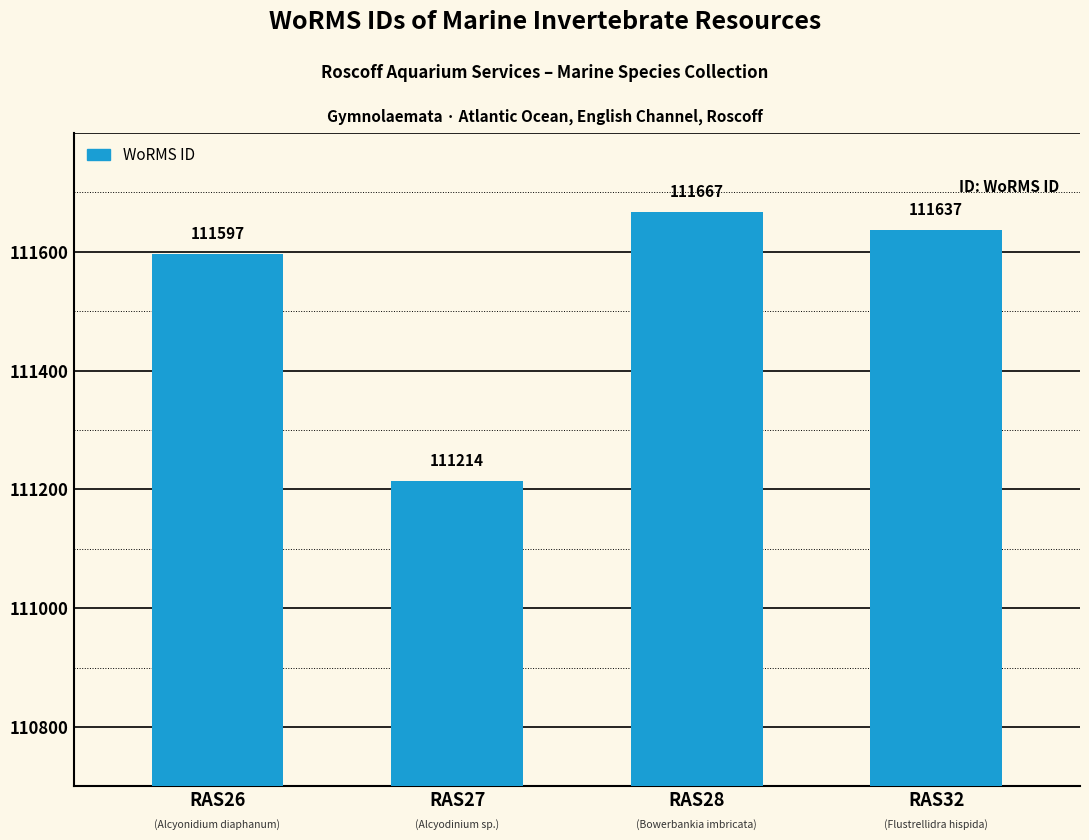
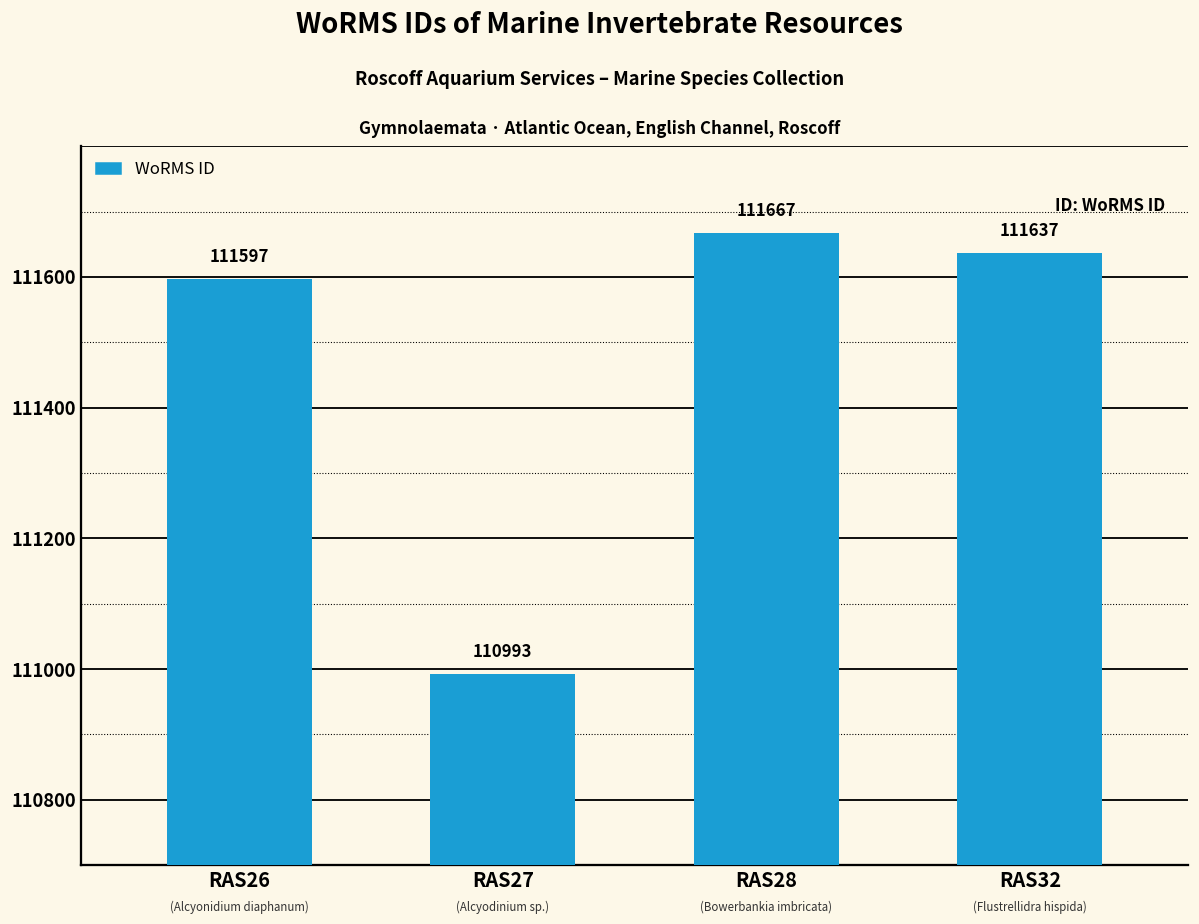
RAS27: 111214 -> 110993
